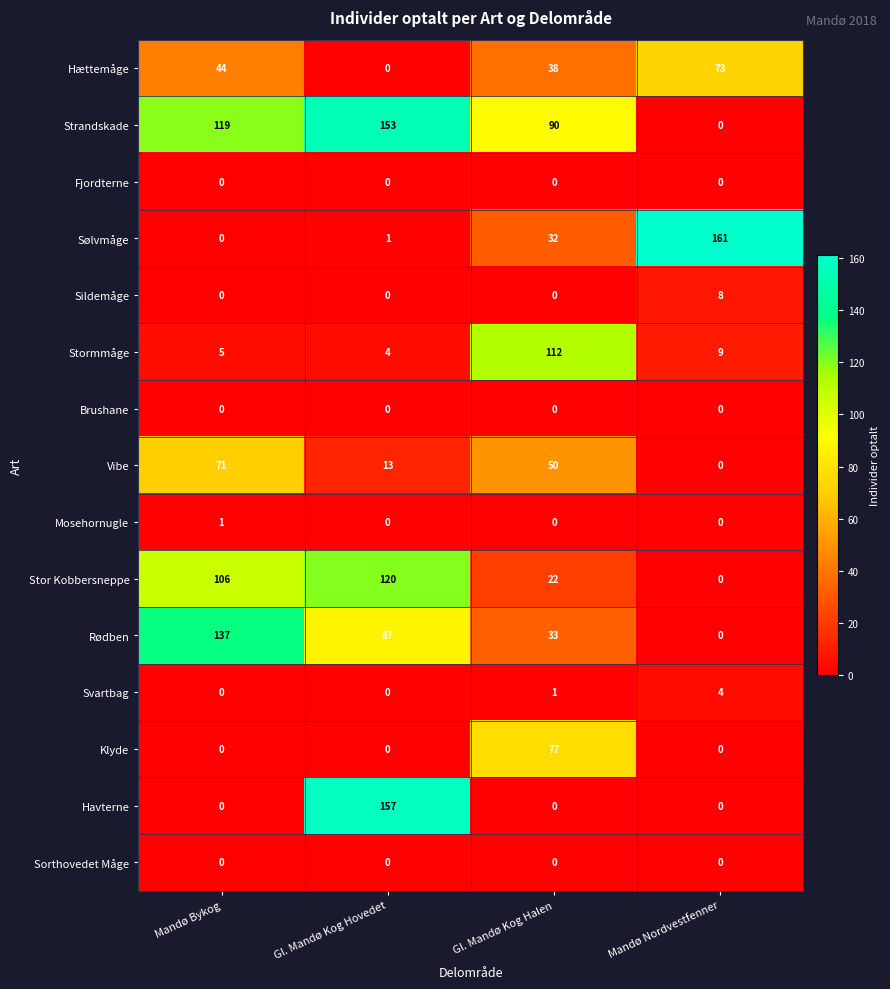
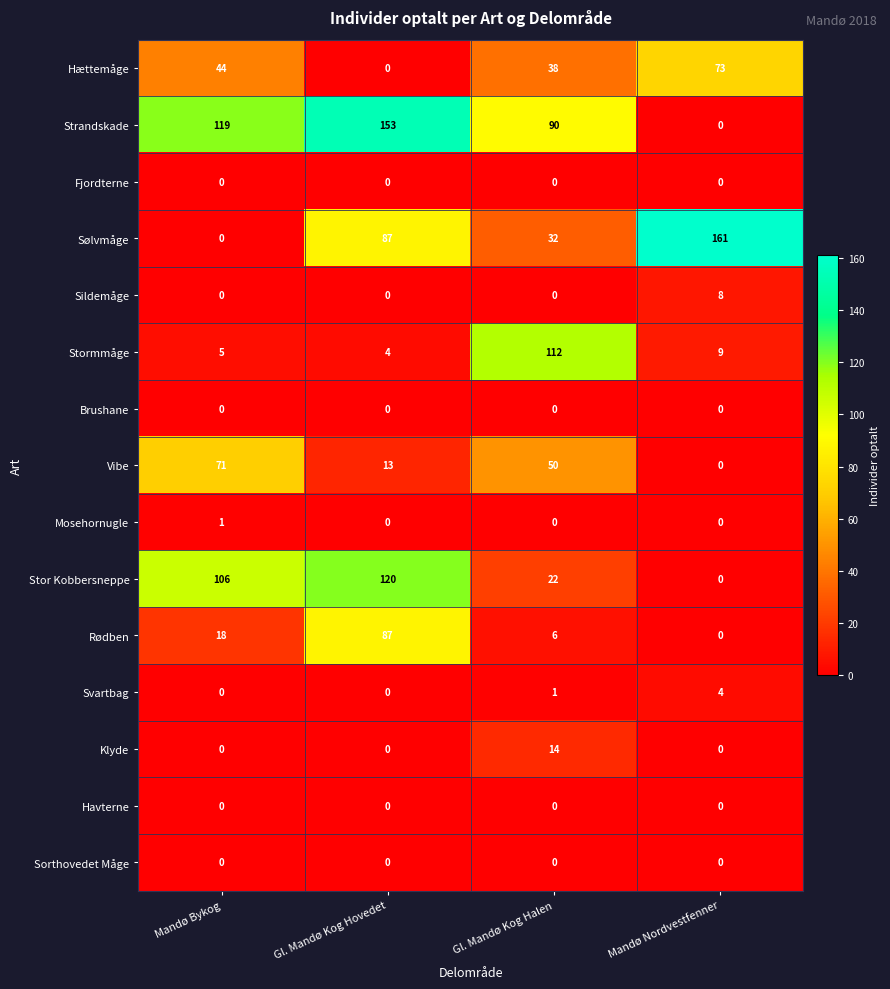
Sølvmåge, Gl. Mandø Kog Hovedet: 1 -> 87
Rødben, Mandø Bykog: 137 -> 18
Rødben, Gl. Mandø Kog Halen: 33 -> 6
Klyde, Gl. Mandø Kog Halen: 77 -> 14
Havterne, Gl. Mandø Kog Hovedet: 157 -> 0
